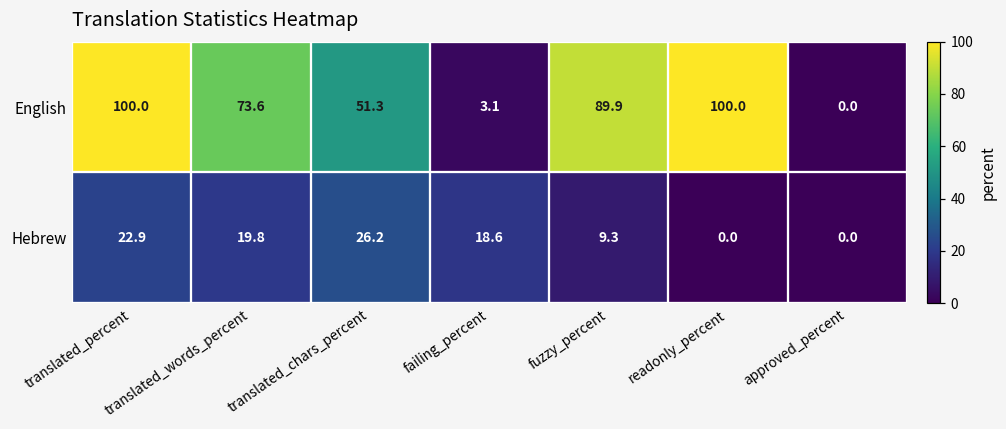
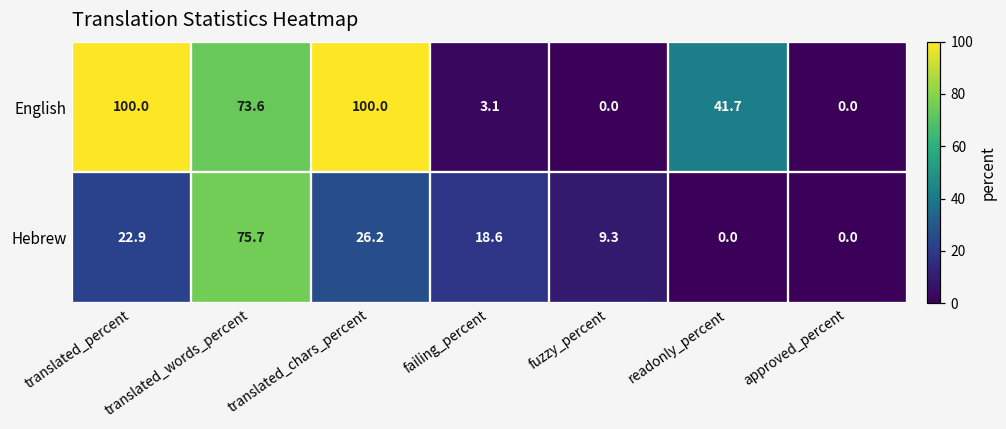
English, translated_chars_percent: 51.3 -> 100.0
English, fuzzy_percent: 89.9 -> 0.0
English, readonly_percent: 100.0 -> 41.7
Hebrew, translated_words_percent: 19.8 -> 75.7
